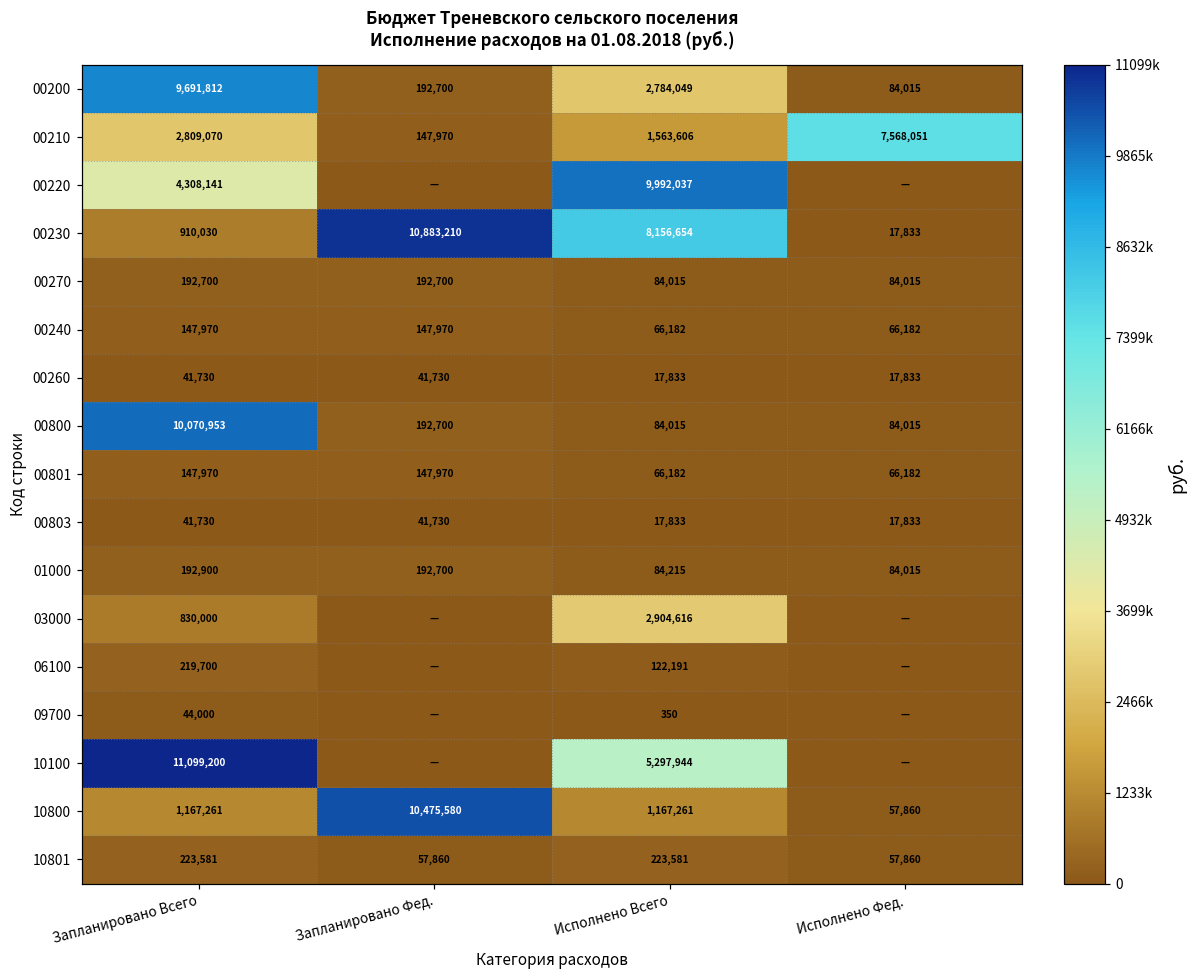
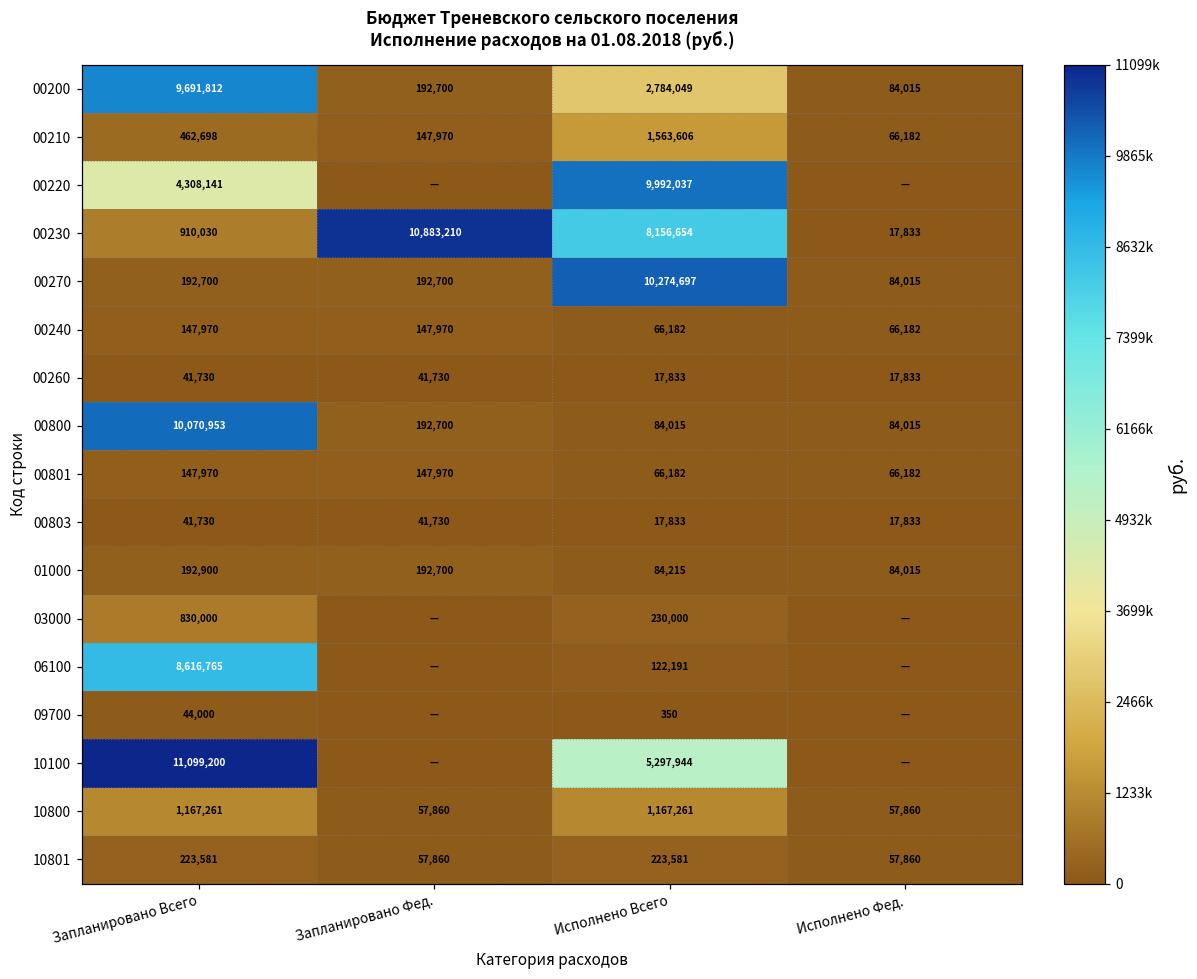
00210, Запланировано Всего: 2,809,070 -> 462,698
00210, Исполнено Фед.: 7,568,051 -> 66,182
00270, Исполнено Всего: 84,015 -> 10,274,697
03000, Исполнено Всего: 2,904,616 -> 230,000
06100, Запланировано Всего: 219,700 -> 8,616,765
10800, Запланировано Фед.: 10,475,580 -> 57,860
